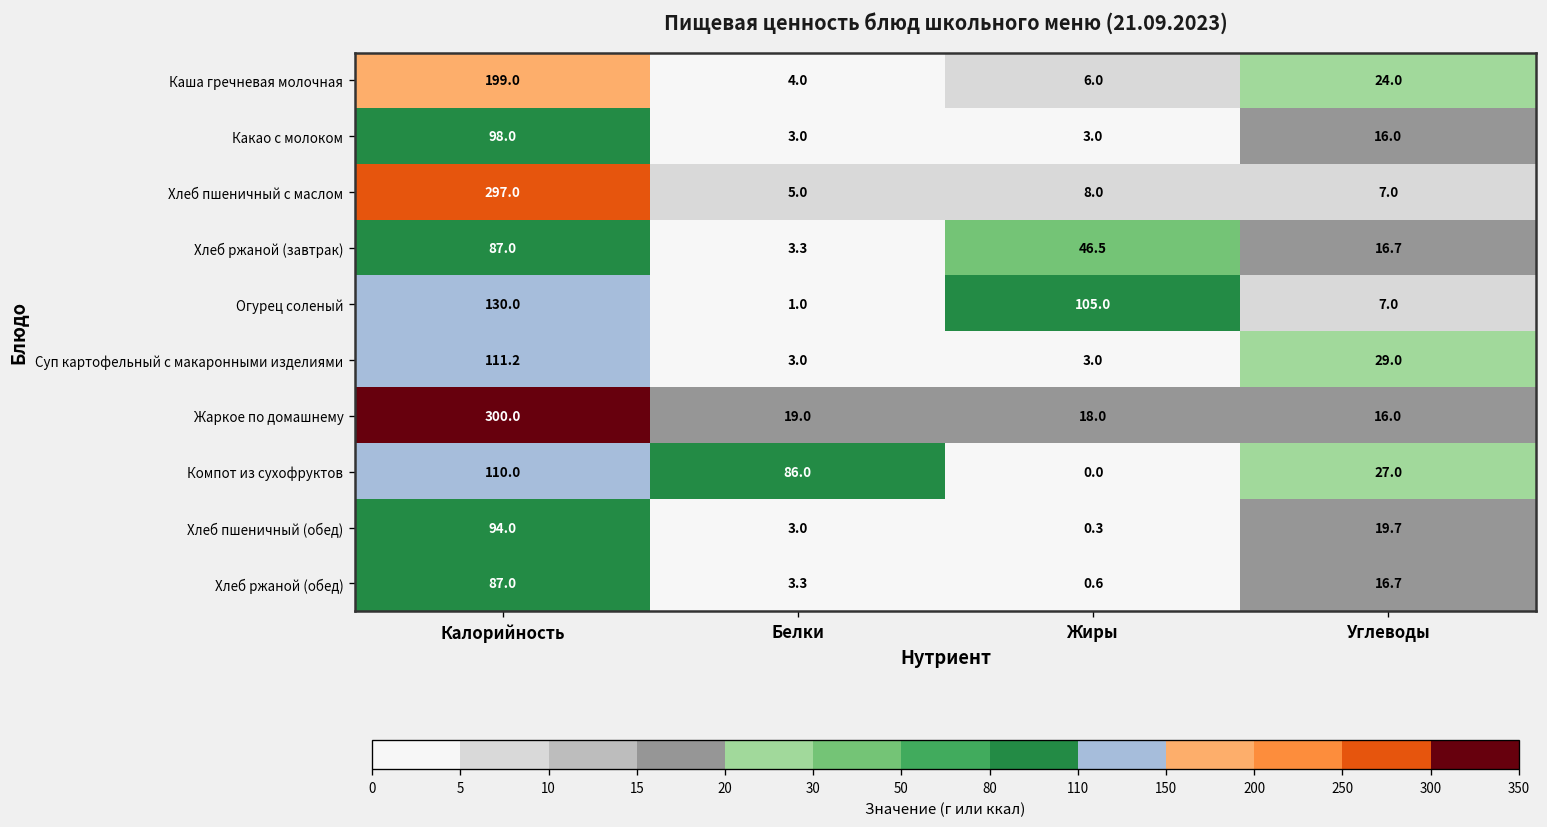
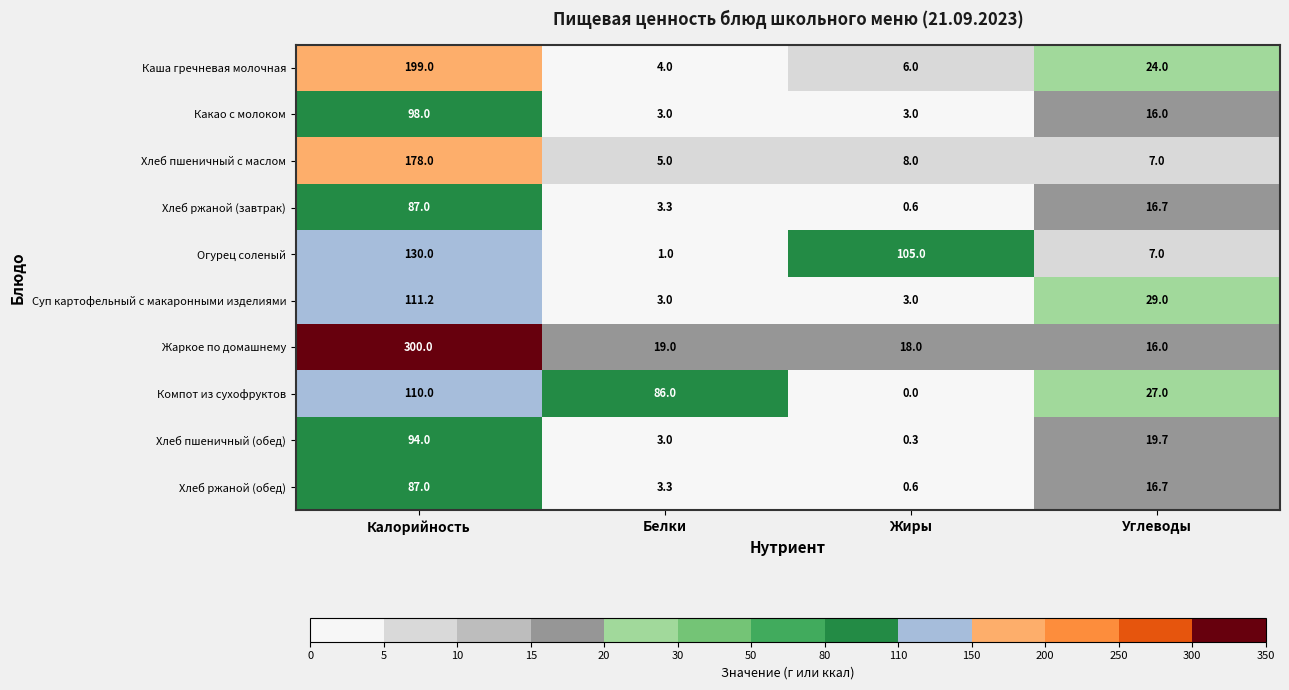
Хлеб пшеничный с маслом, Калорийность: 297.0 -> 178.0
Хлеб ржаной (завтрак), Жиры: 46.5 -> 0.6
